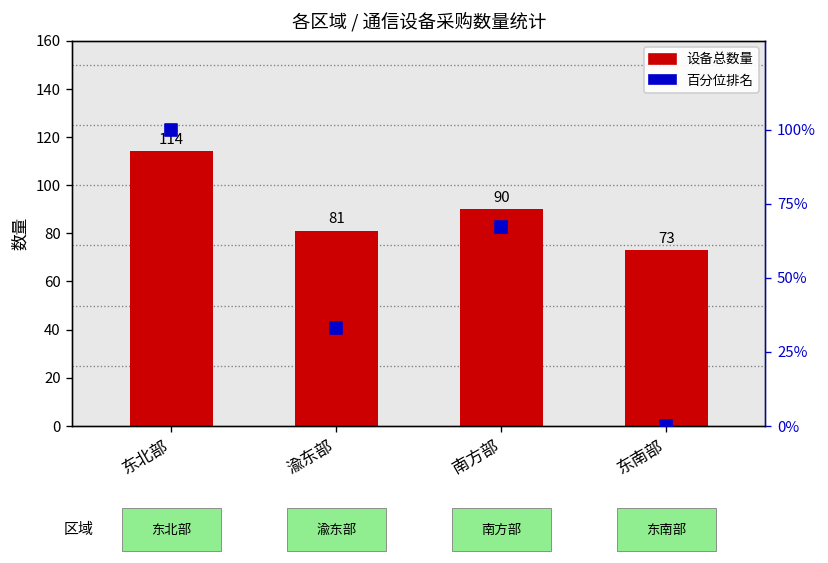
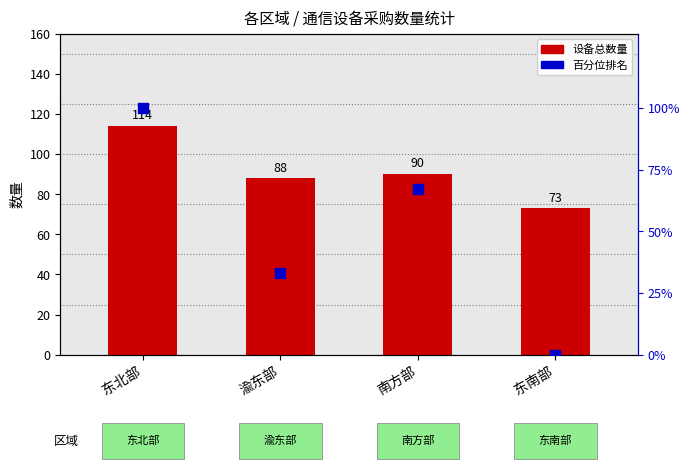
设备总数量, 渝东部: 81 -> 88
